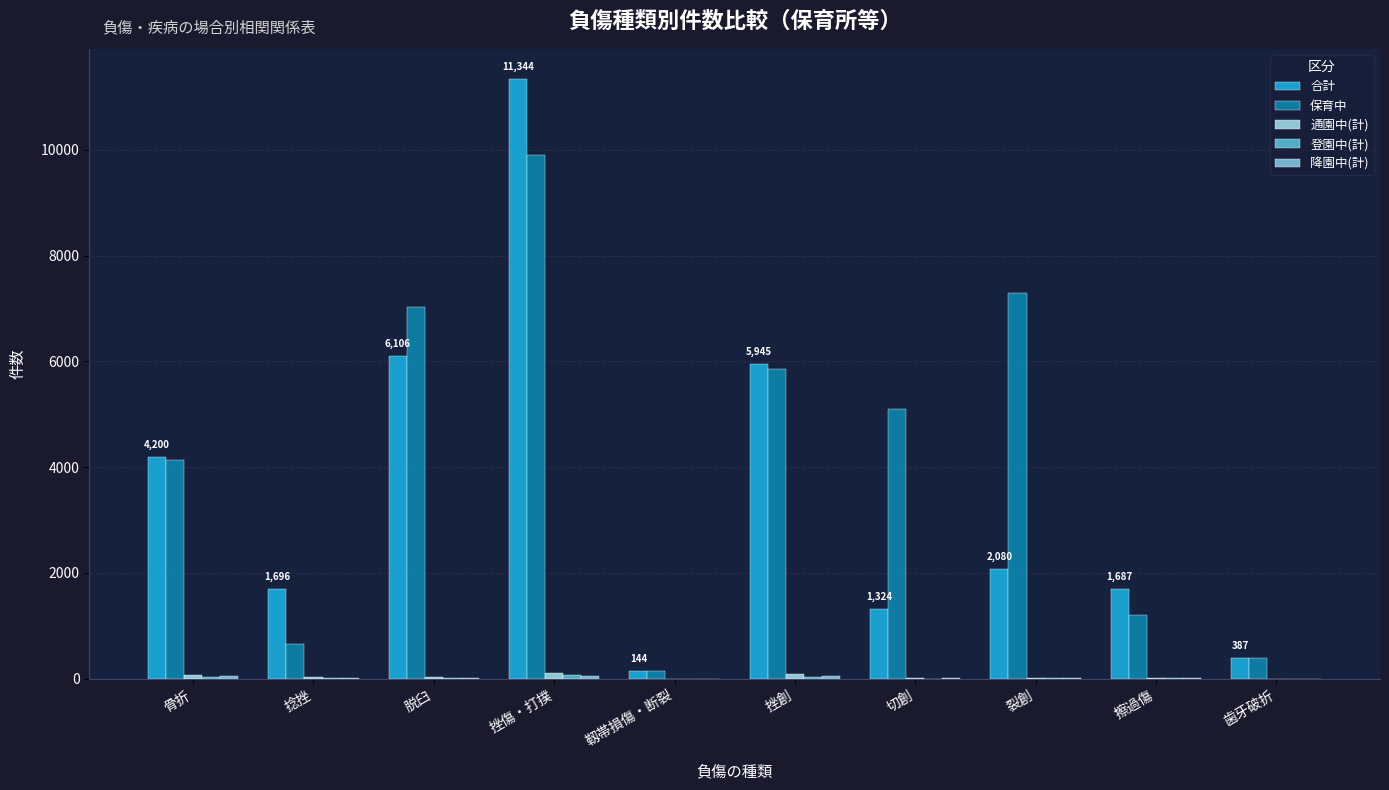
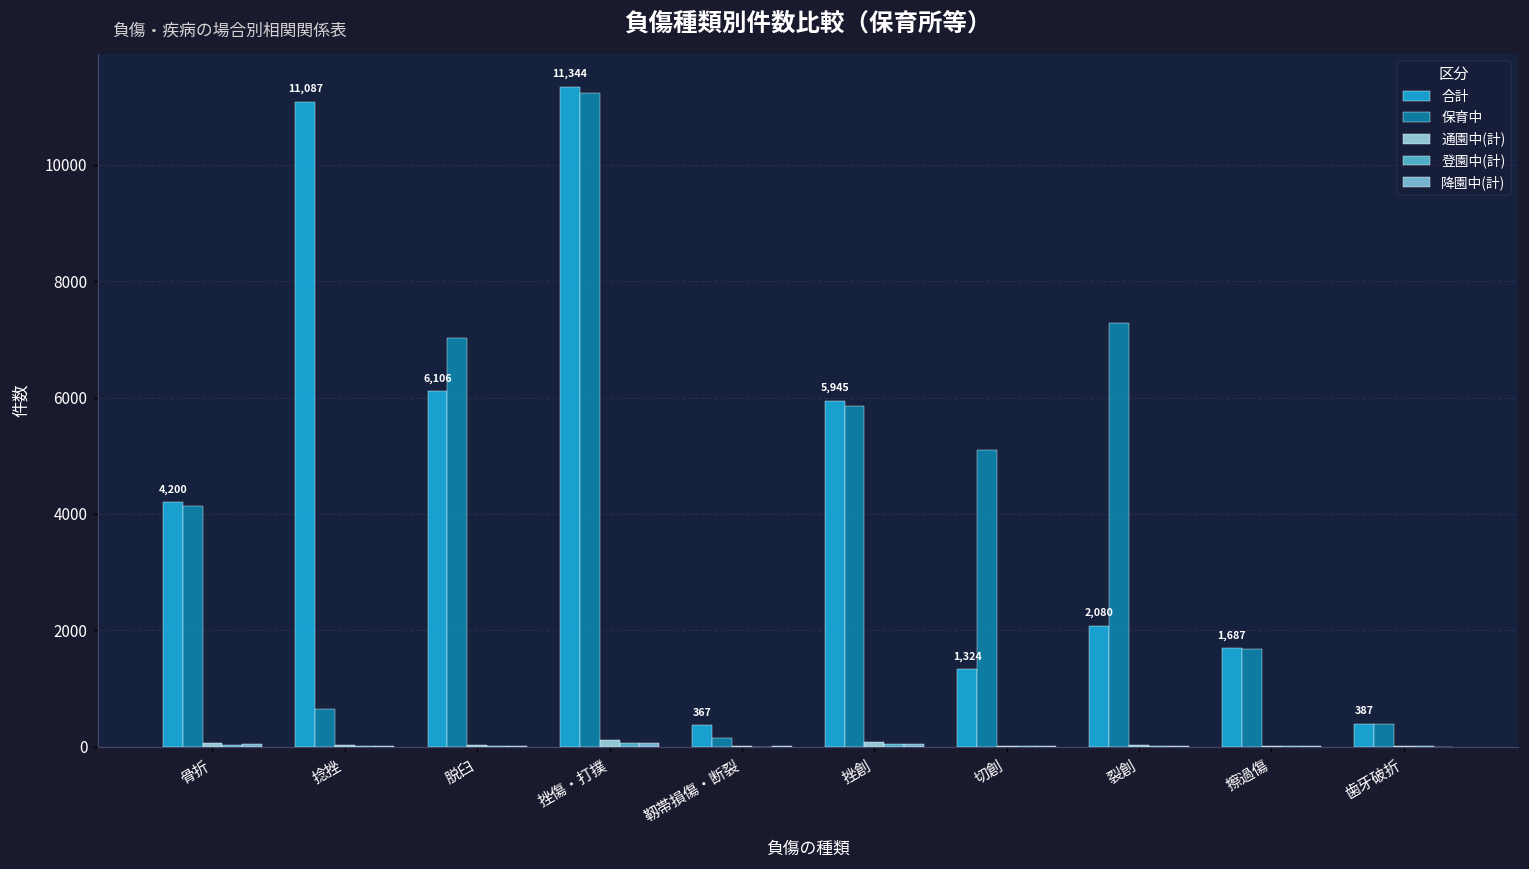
合計, 捻挫: 1,696 -> 11,087
保育中, 挫傷・打撲: 9900 -> 11200
合計, 靱帯損傷・断裂: 144 -> 367
保育中, 擦過傷: 1200 -> 1700
